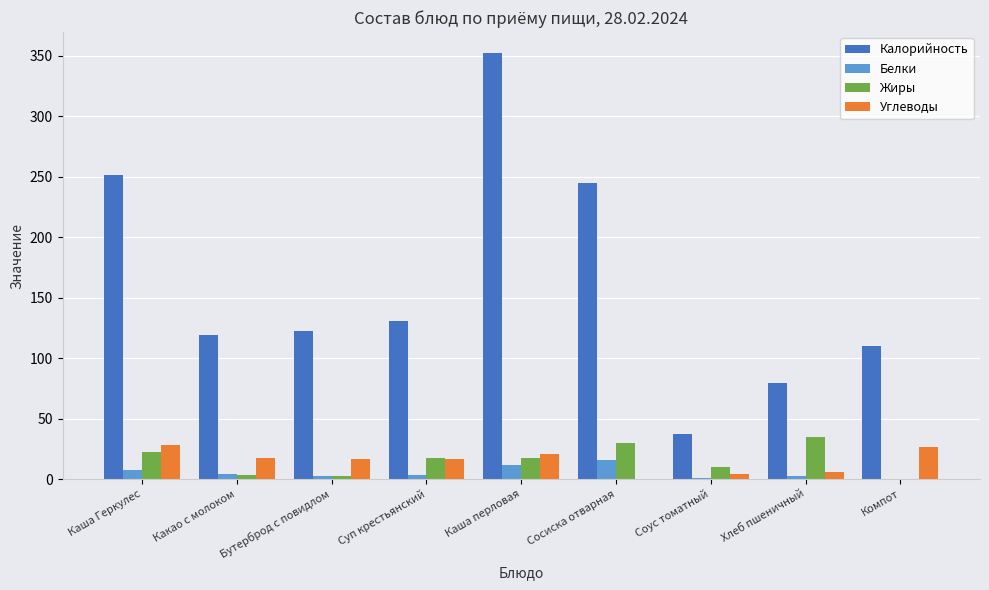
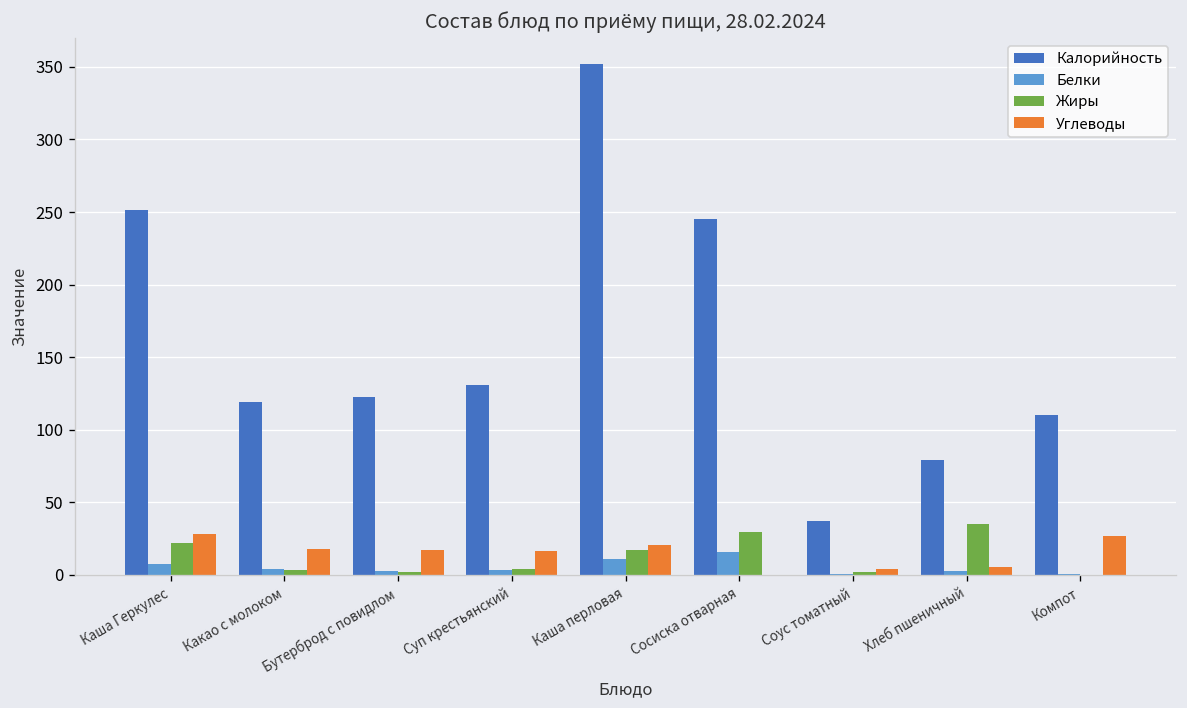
Жиры, Суп крестьянский: 18 -> 4
Жиры, Соус томатный: 10 -> 2
